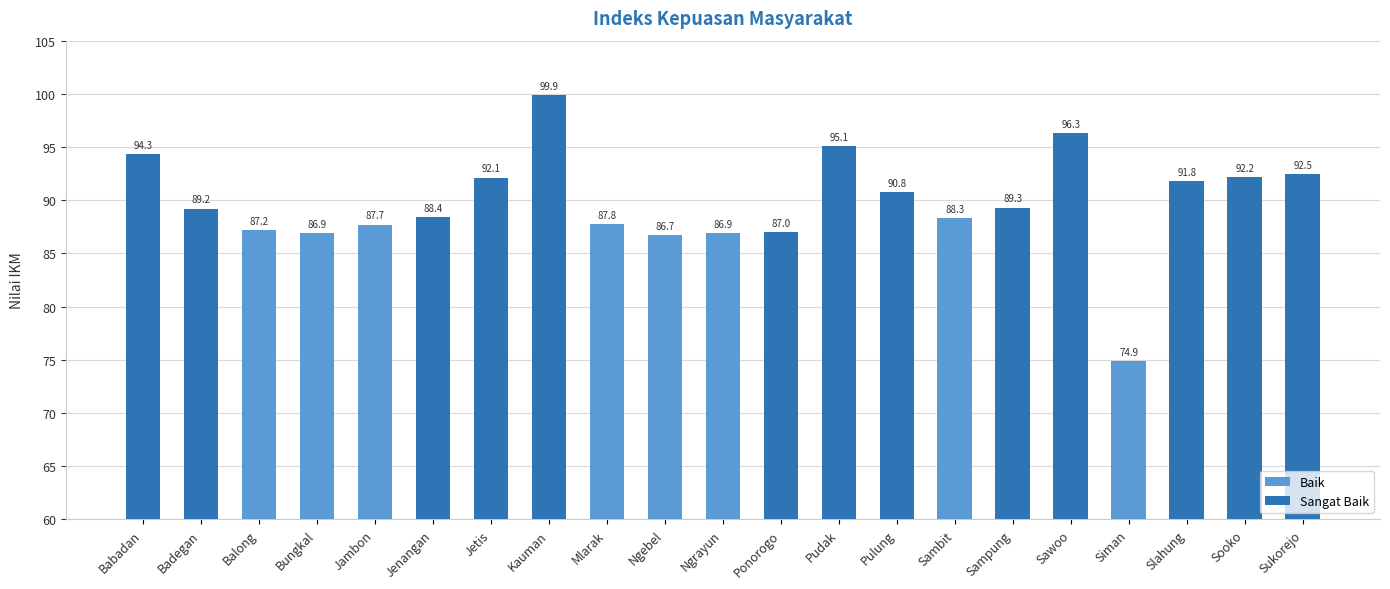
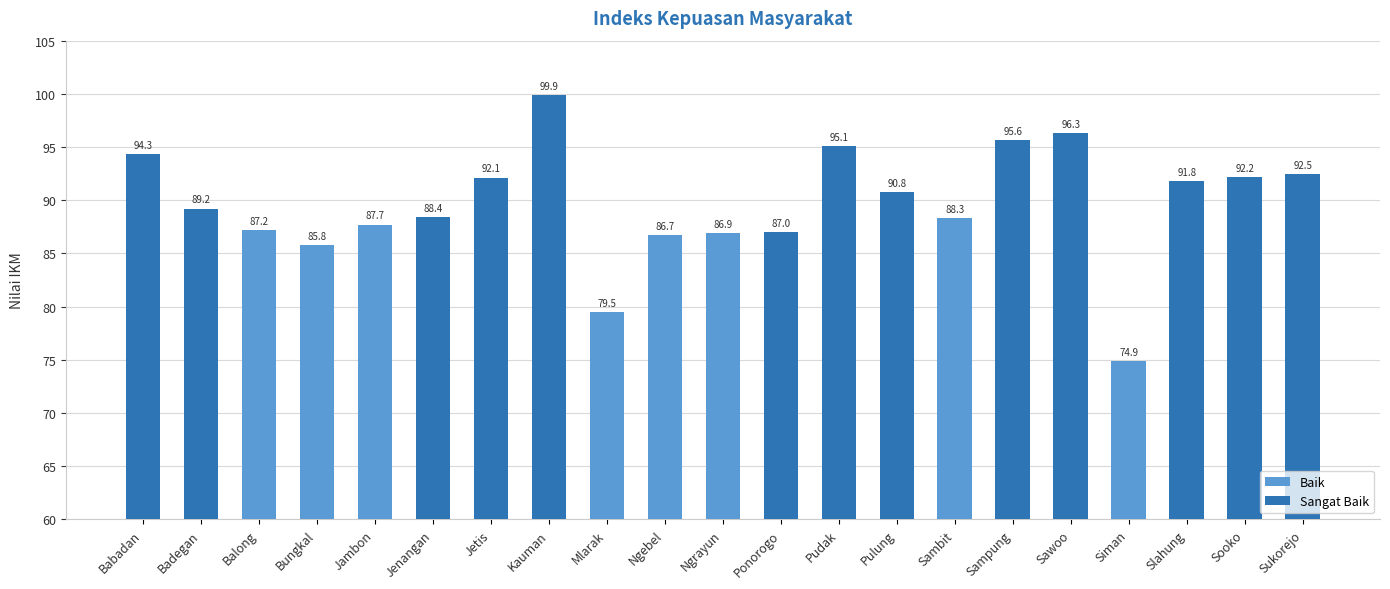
Baik, Bungkal: 86.9 -> 85.8
Baik, Mlarak: 87.8 -> 79.5
Sangat Baik, Sampung: 89.3 -> 95.6
